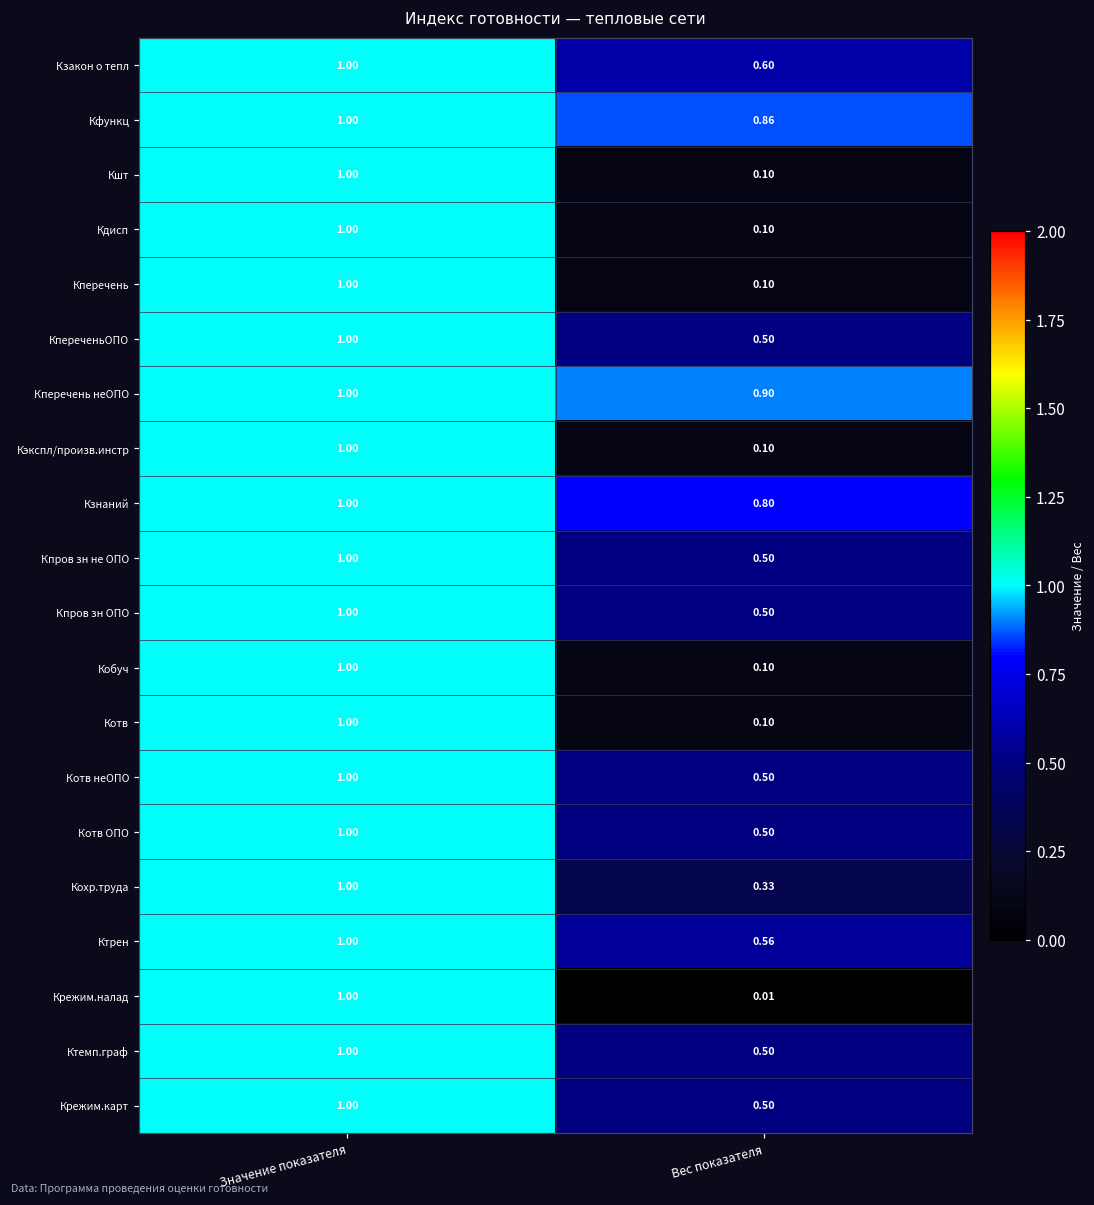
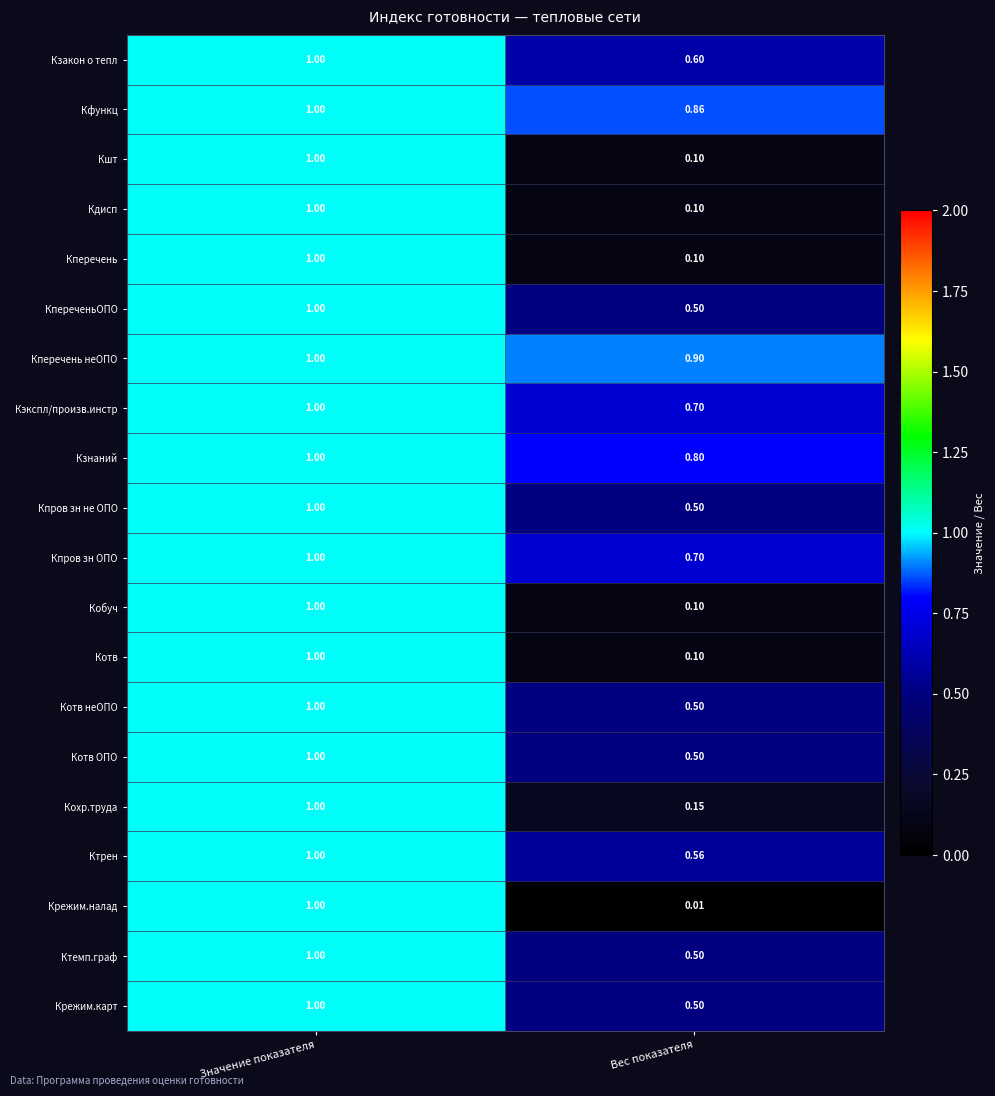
Кэкспл/произв.инстр, Вес показателя: 0.10 -> 0.70
Кпров зн ОПО, Вес показателя: 0.50 -> 0.70
Кохр.труда, Вес показателя: 0.33 -> 0.15
